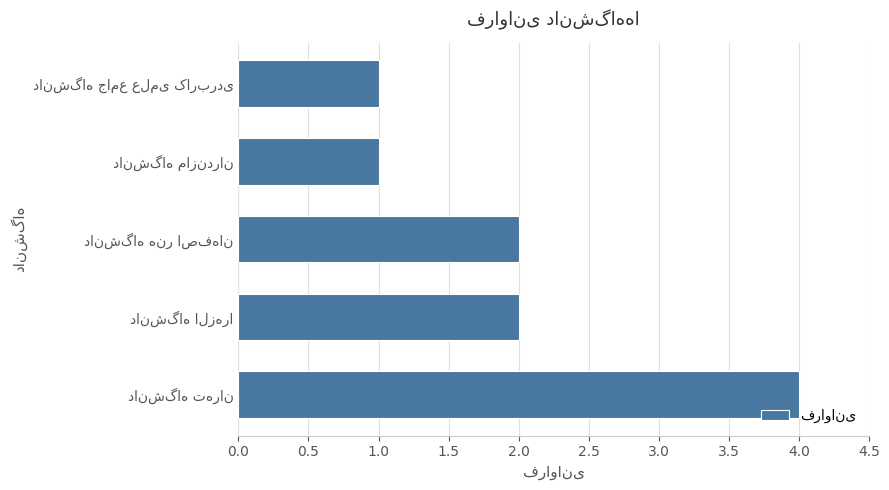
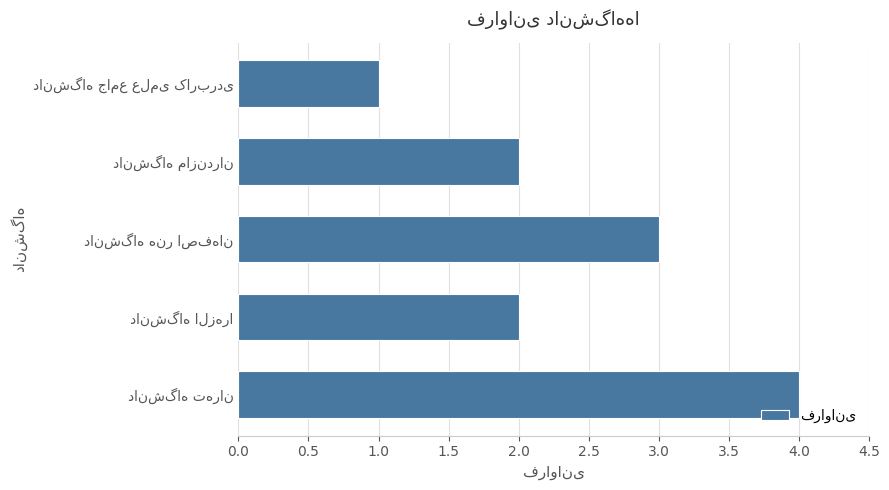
دانشگاه مازندران: 1 -> 2
دانشگاه هنر اصفهان: 2 -> 3
